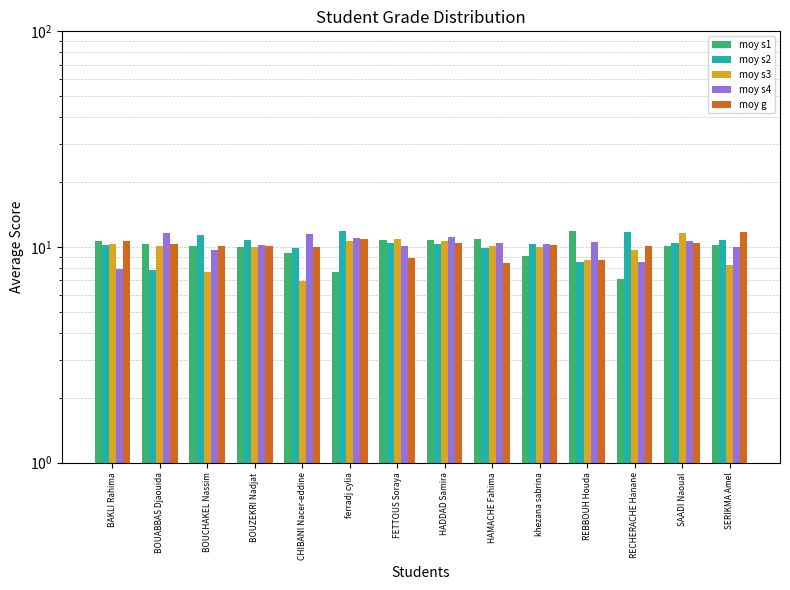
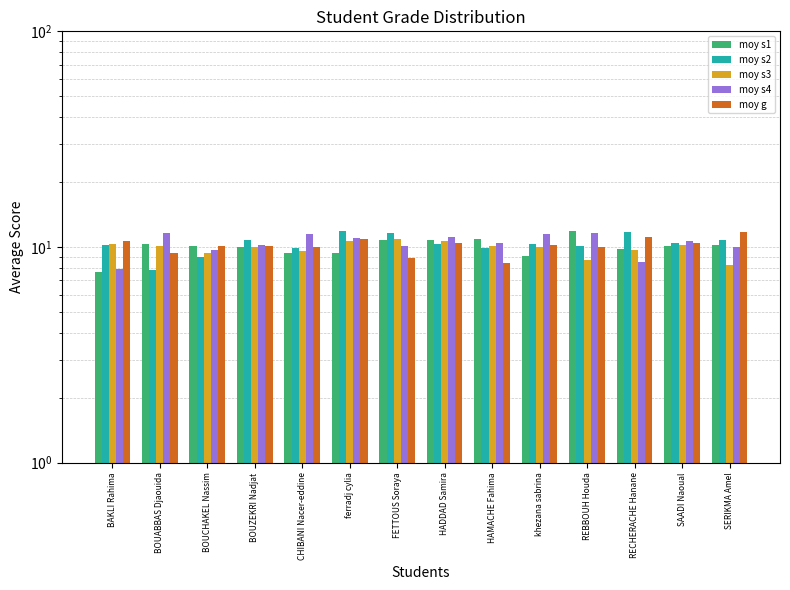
moy s1, BAKLI Rahima: 11 -> 7.7
moy g, BOUABBAS Djaouida: 10 -> 9
moy s2, BOUCHAKEL Nassim: 11 -> 9.0
moy s3, BOUCHAKEL Nassim: 7.7 -> 9.3
moy s3, CHIBANI Nacer-eddine: 7.0 -> 10
moy s1, ferradj cylia: 7.7 -> 9
moy s2, FETTOUS Soraya: 10 -> 12
moy s4, khezana sabrina: 10 -> 11
moy s2, REBBOUH Houda: 8.5 -> 10
moy s4, REBBOUH Houda: 11 -> 12
moy g, REBBOUH Houda: 8.8 -> 10
moy s1, RECHERACHE Hanane: 7.1 -> 10
moy g, RECHERACHE Hanane: 10 -> 11
moy s3, SAADI Naoual: 12 -> 10
